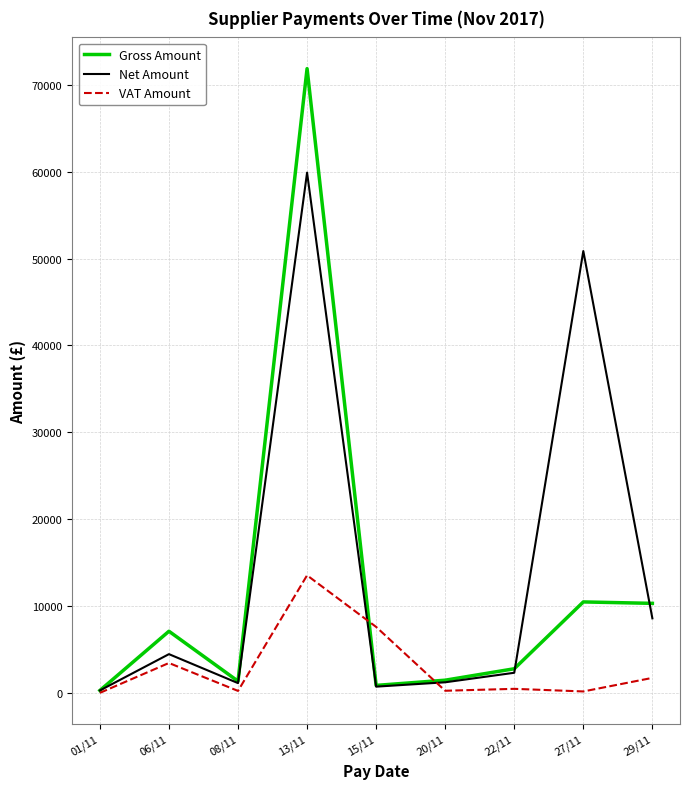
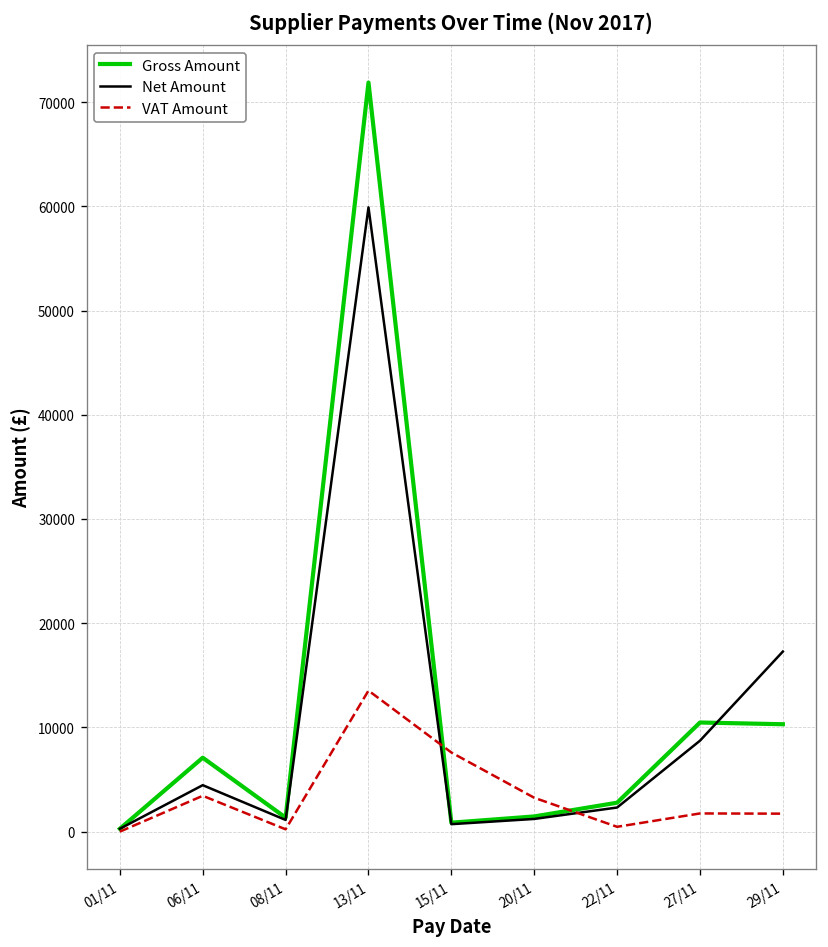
VAT Amount, 20/11: 0 -> 3000
Net Amount, 27/11: 51000 -> 9000
VAT Amount, 27/11: 0 -> 2000
Net Amount, 29/11: 9000 -> 17000
